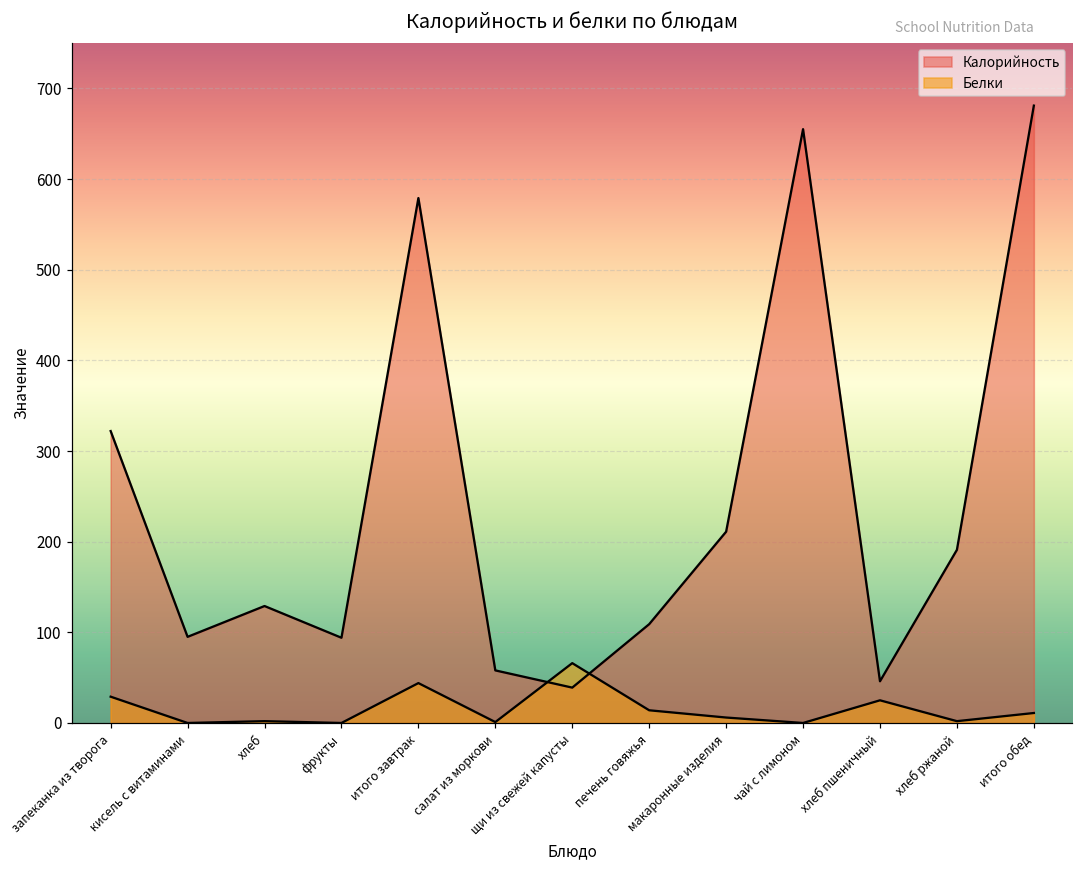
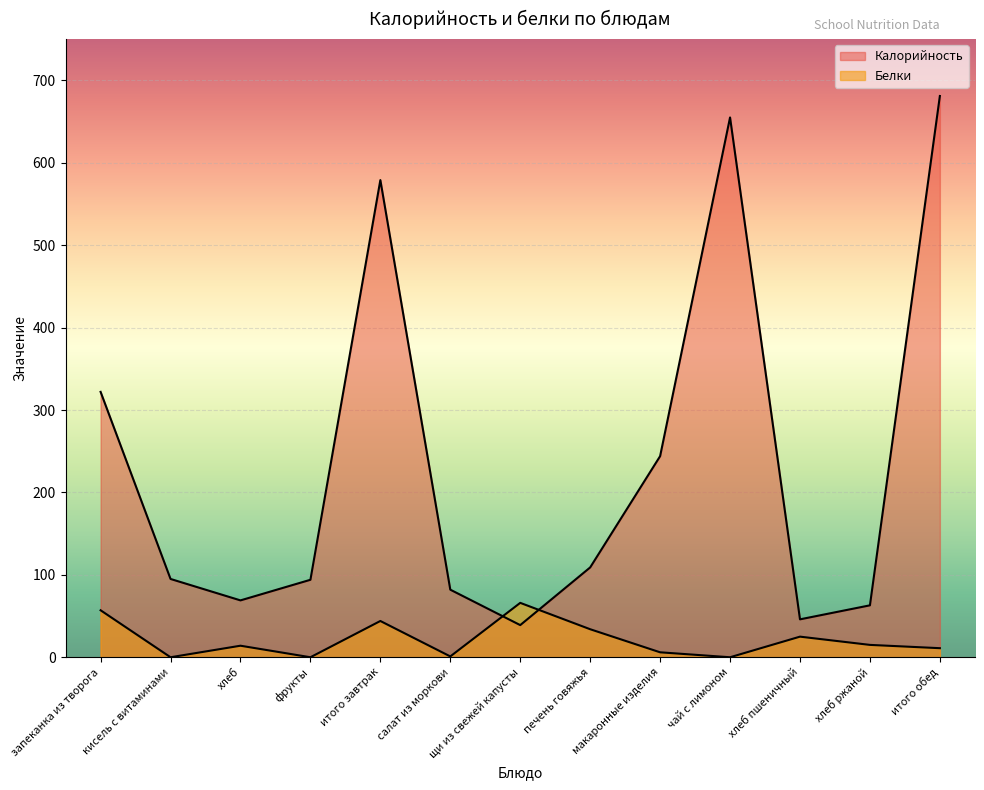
Белки, запеканка из творога: 30 -> 60
Калорийность, хлеб: 130 -> 70
Белки, хлеб: 0 -> 10
Калорийность, салат из моркови: 60 -> 80
Белки, печень говяжья: 10 -> 30
Калорийность, макаронные изделия: 210 -> 240
Калорийность, хлеб ржаной: 190 -> 60
Белки, хлеб ржаной: 0 -> 20
